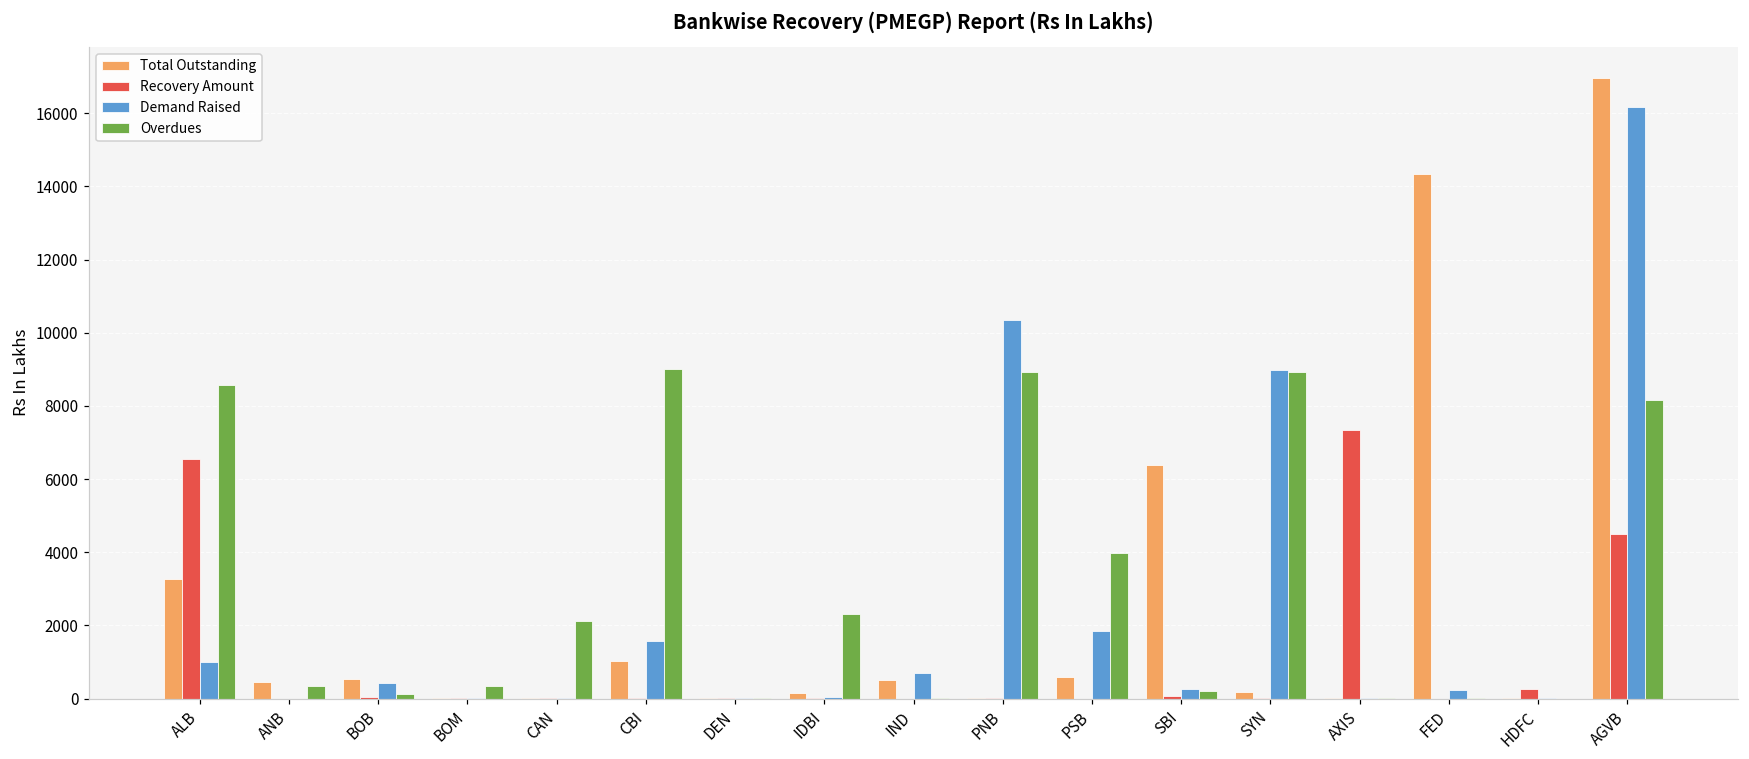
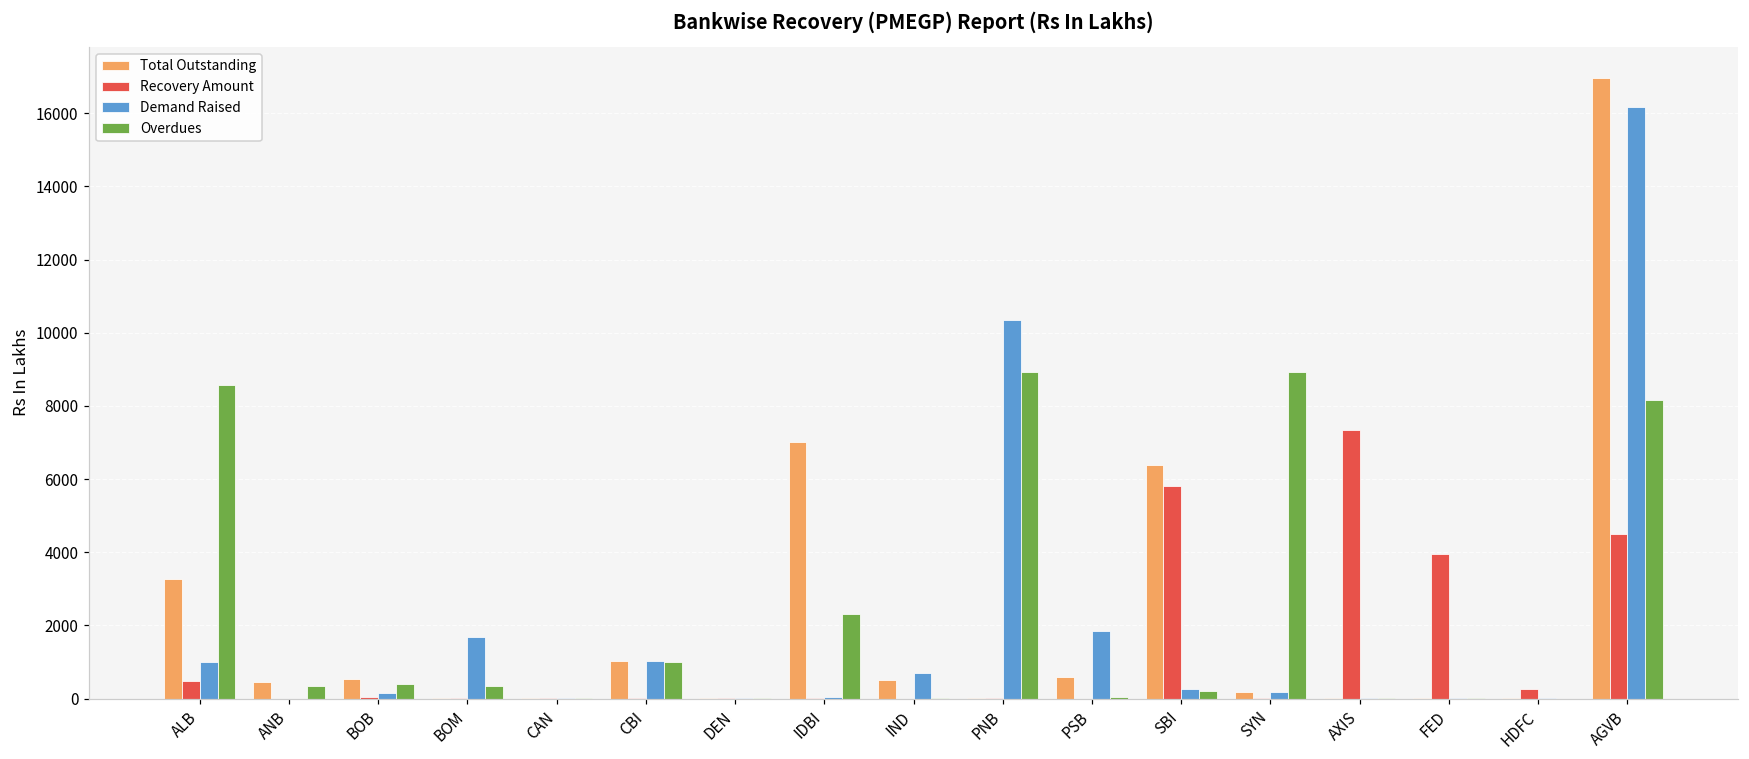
Recovery Amount, ALB: 6500 -> 500
Demand Raised, BOB: 400 -> 100
Overdues, BOB: 100 -> 400
Demand Raised, BOM: 0 -> 1700
Overdues, CAN: 2100 -> 0
Demand Raised, CBI: 1600 -> 1000
Overdues, CBI: 9000 -> 1000
Total Outstanding, IDBI: 200 -> 7000
Overdues, PSB: 4000 -> 100
Recovery Amount, SBI: 100 -> 5800
Demand Raised, SYN: 9000 -> 200
Total Outstanding, FED: 14300 -> 0
Recovery Amount, FED: 0 -> 4000
Demand Raised, FED: 200 -> 0
